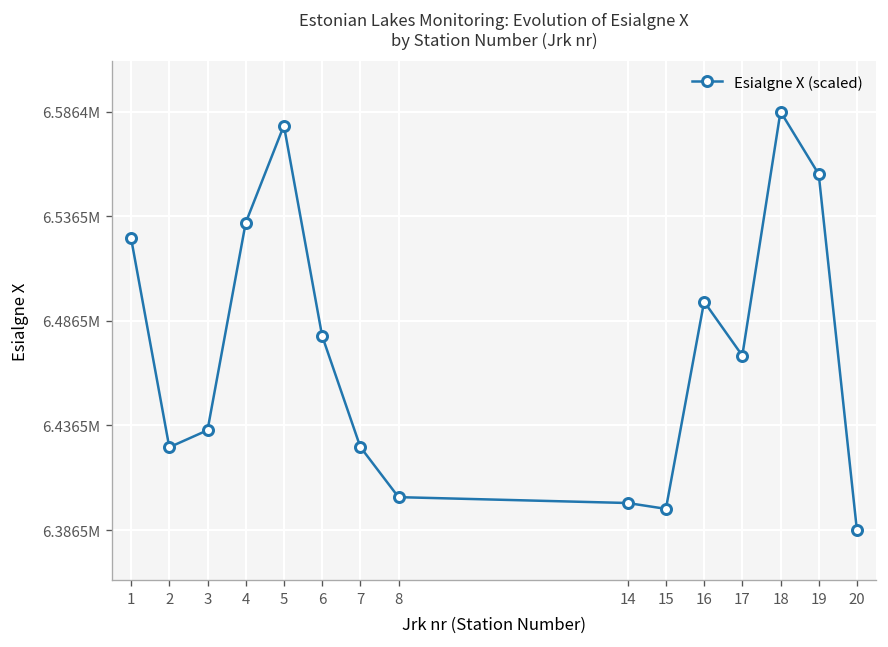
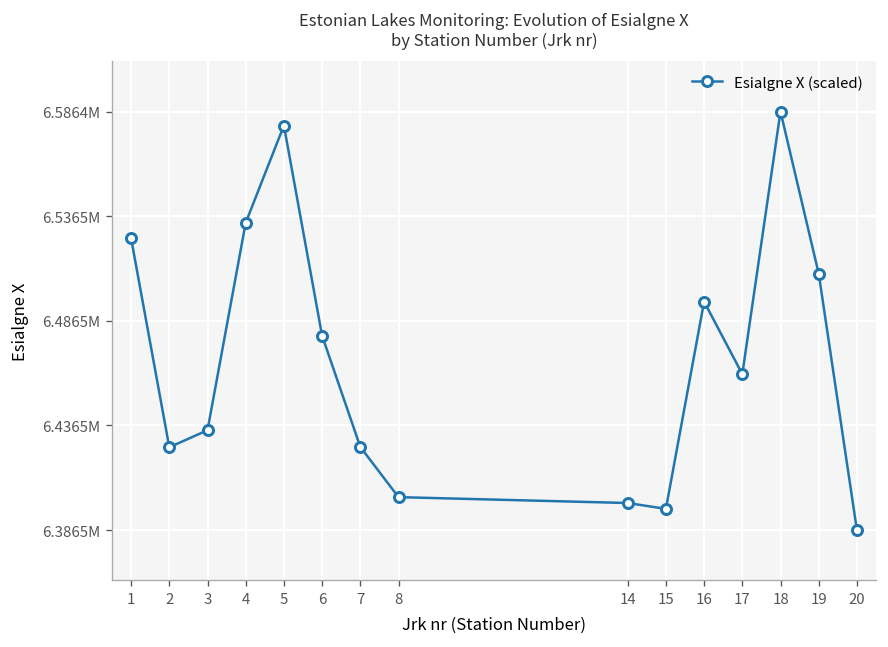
17: 6470000 -> 6461000
19: 6557000 -> 6509000
